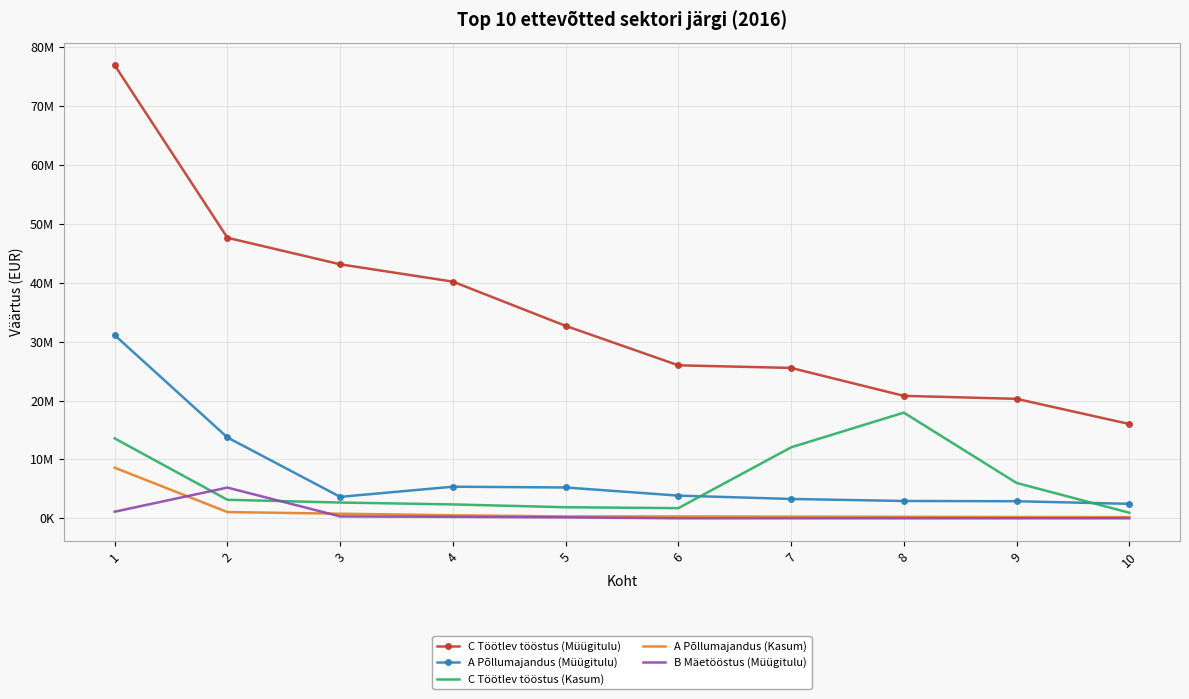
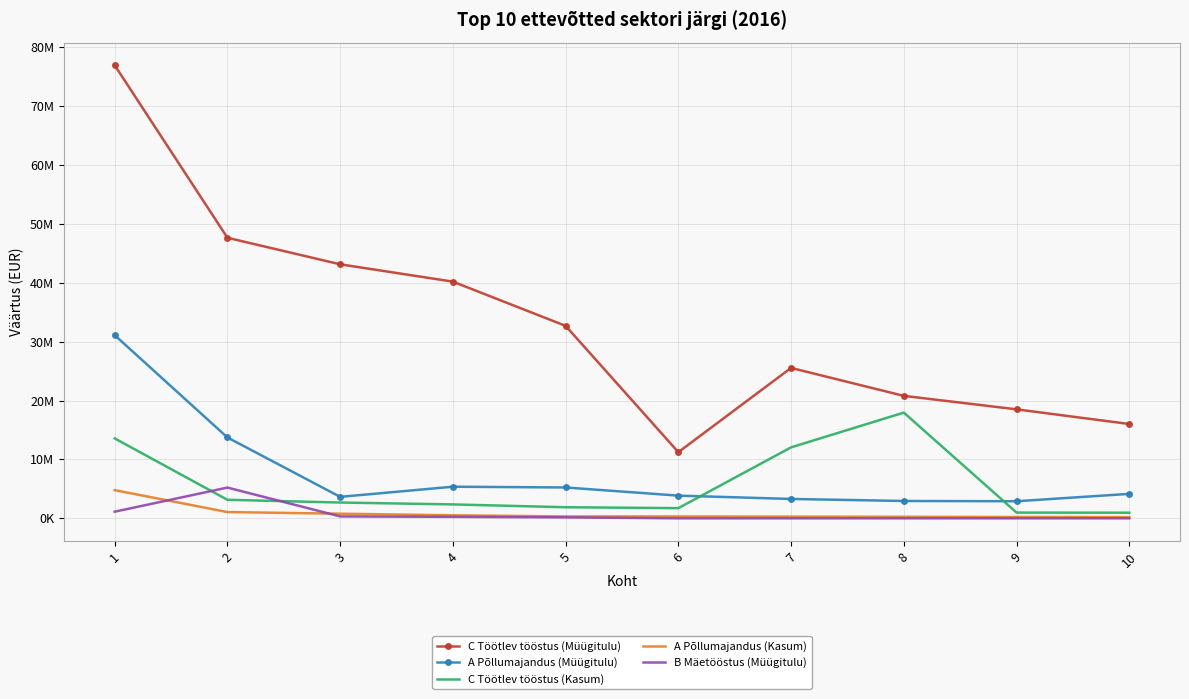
A Põllumajandus (Kasum), 1: 9000000 -> 5000000
C Töötlev tööstus (Müügitulu), 6: 26000000 -> 11000000
C Töötlev tööstus (Müügitulu), 9: 20000000 -> 19000000
C Töötlev tööstus (Kasum), 9: 6000000 -> 1000000
A Põllumajandus (Müügitulu), 10: 2000000 -> 4000000
